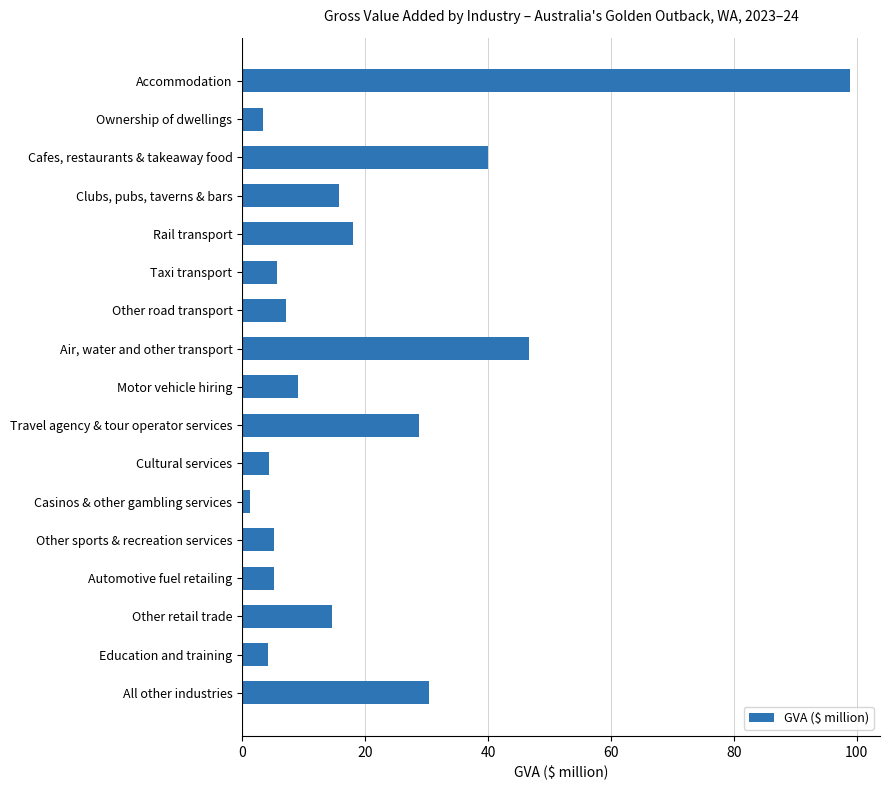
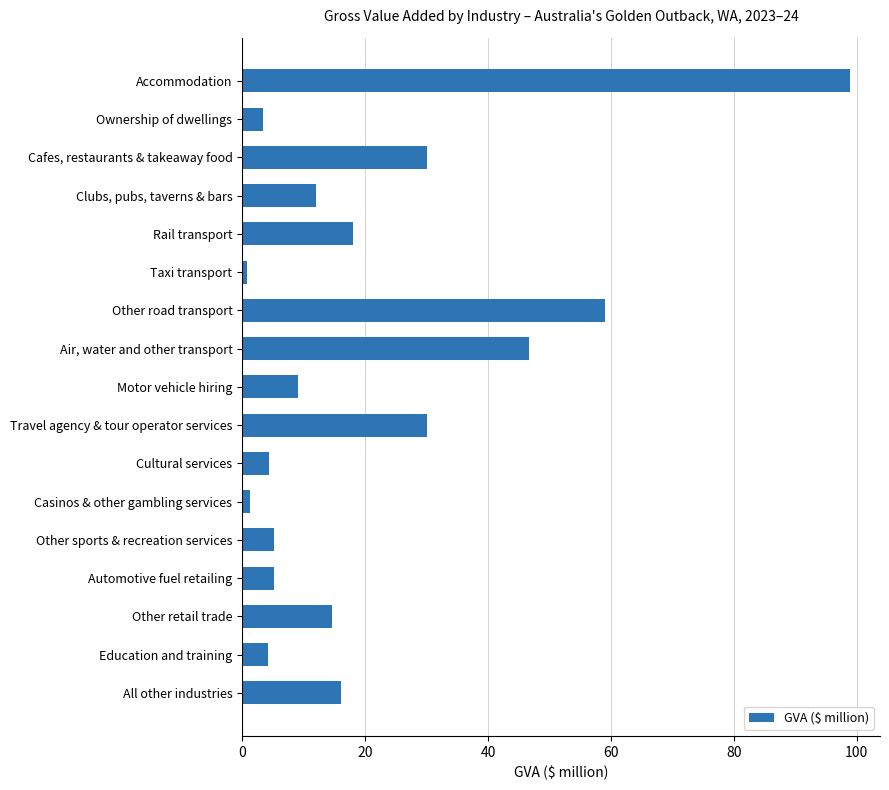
Cafes, restaurants & takeaway food: 40 -> 30
Clubs, pubs, taverns & bars: 16 -> 12
Taxi transport: 6 -> 1
Other road transport: 7 -> 59
Travel agency & tour operator services: 29 -> 30
All other industries: 30 -> 16
